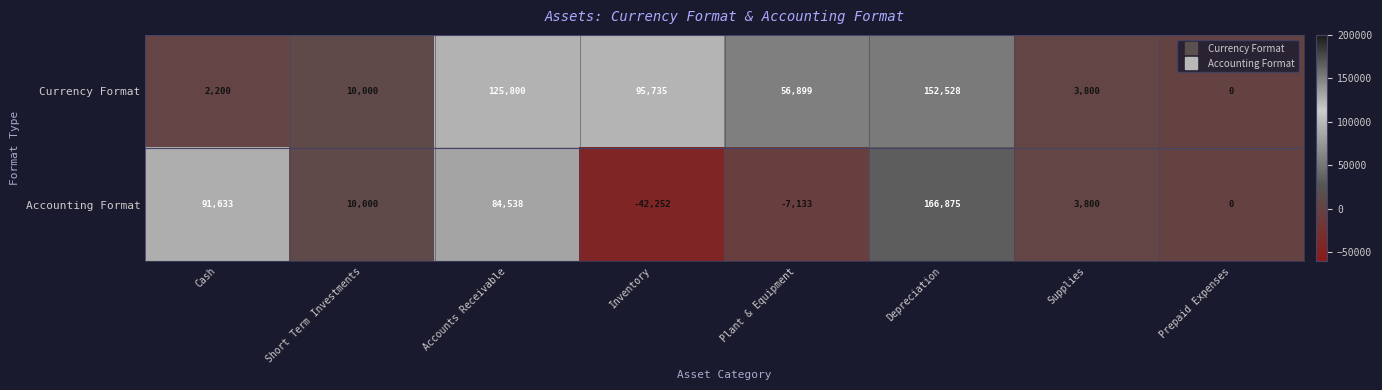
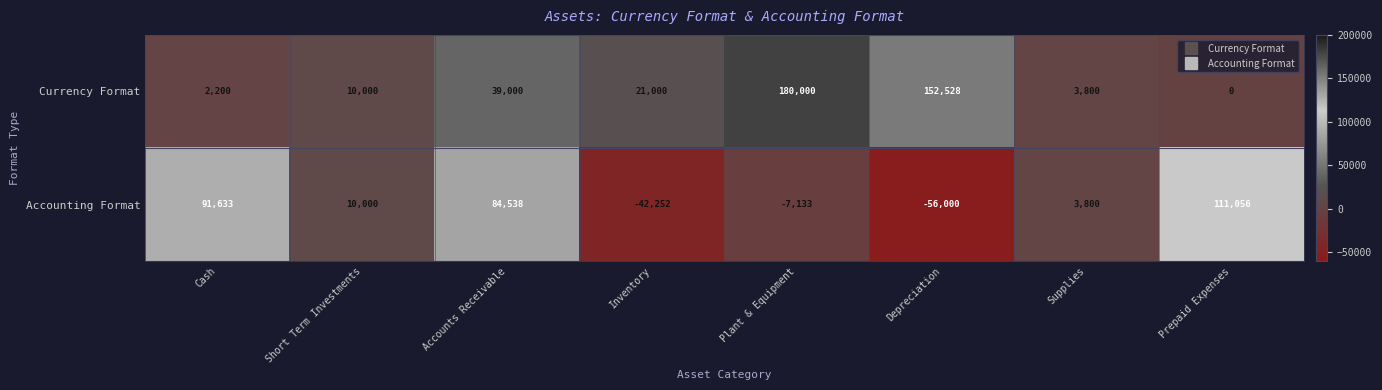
Currency Format, Accounts Receivable: 125,800 -> 39,000
Currency Format, Inventory: 95,735 -> 21,000
Currency Format, Plant & Equipment: 56,899 -> 180,000
Accounting Format, Depreciation: 166,875 -> -56,000
Accounting Format, Prepaid Expenses: 0 -> 111,056
